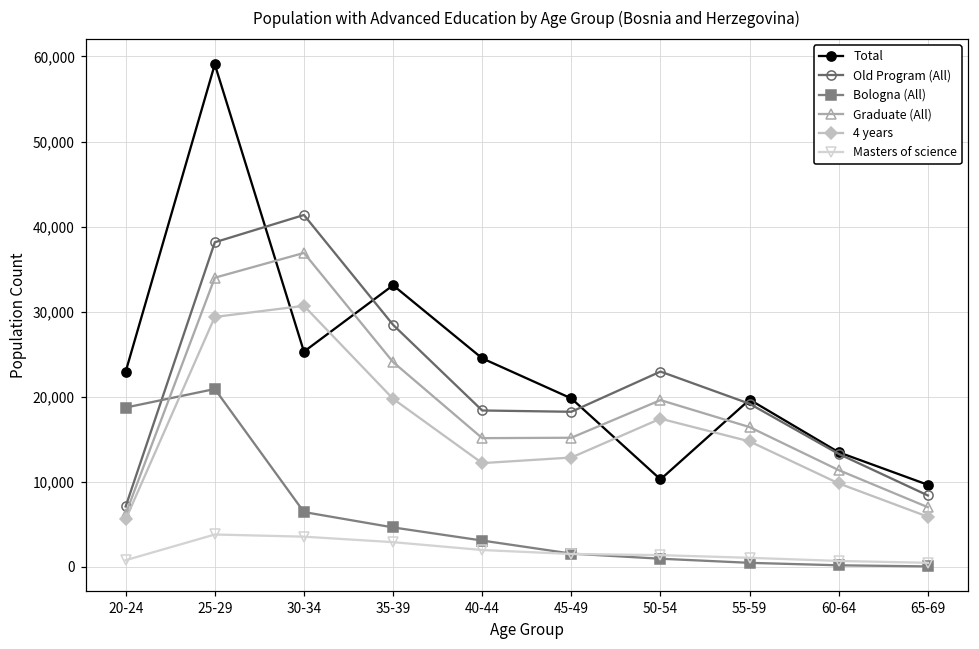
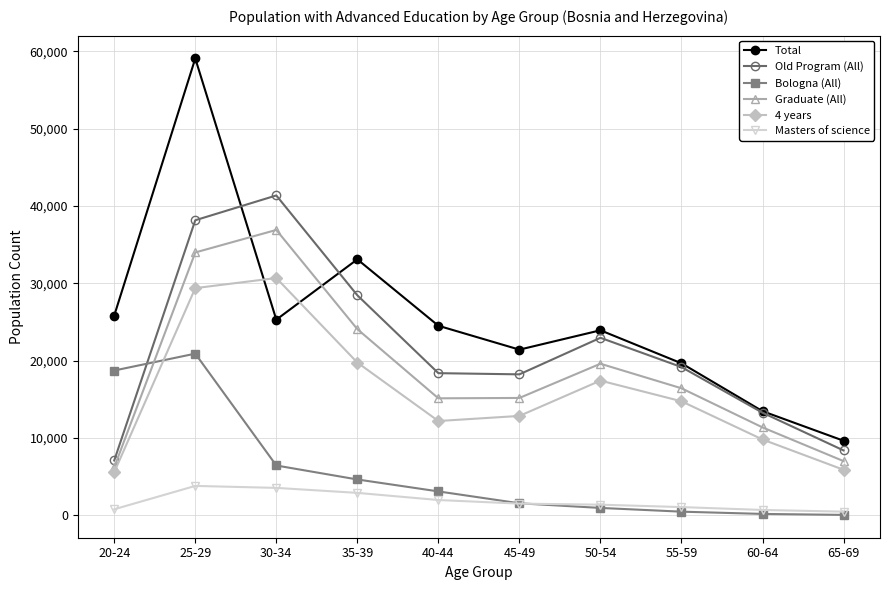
Total, 20-24: 23,000 -> 26,000
Total, 45-49: 20,000 -> 21,000
Total, 50-54: 10,000 -> 24,000
